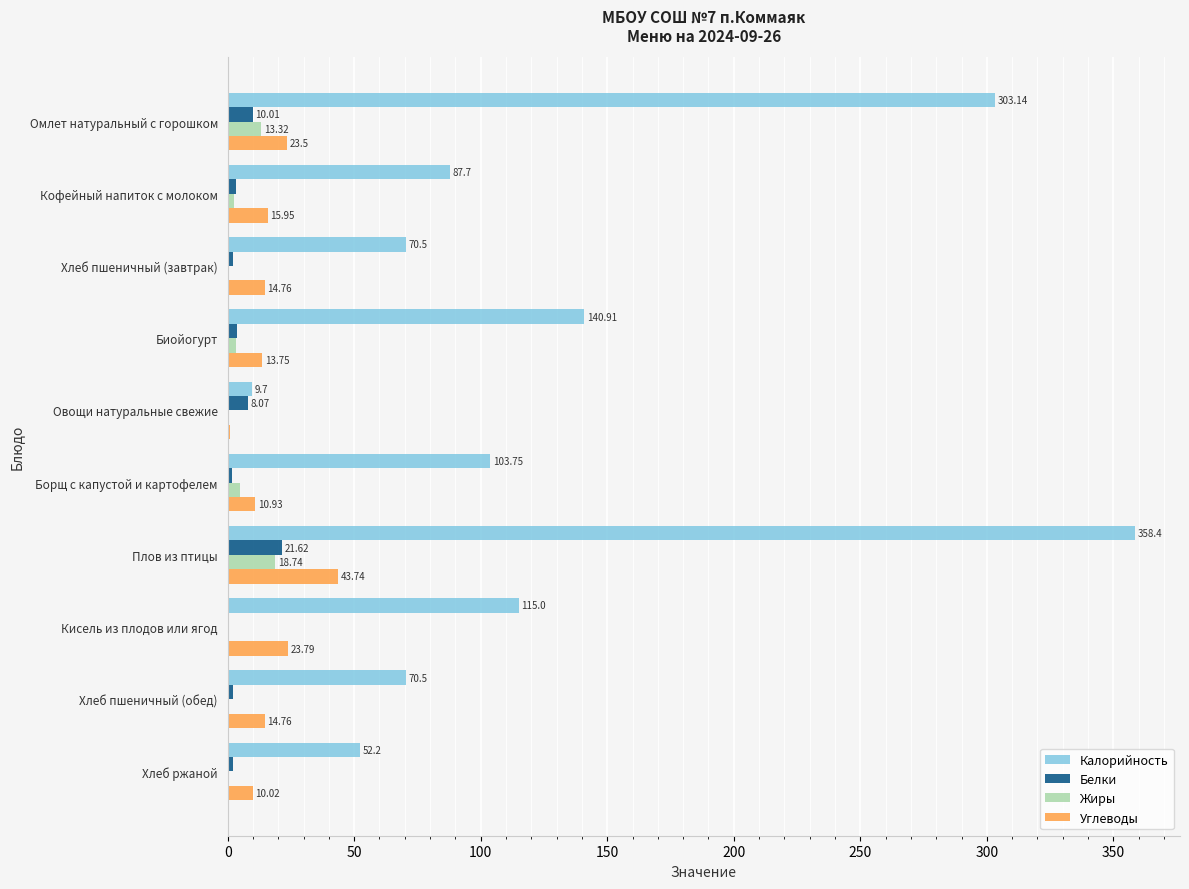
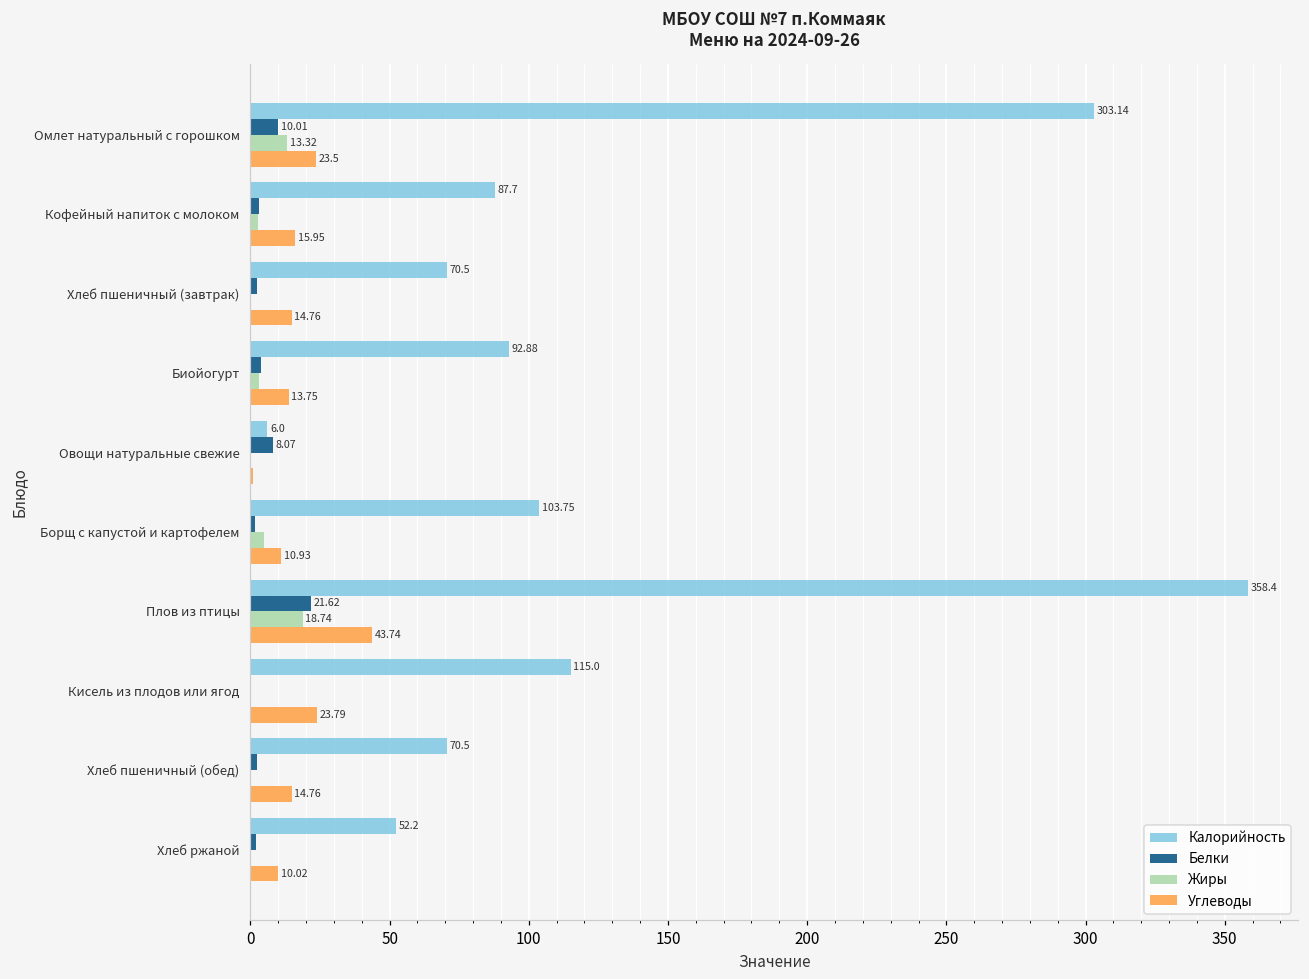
Калорийность, Биойогурт: 140.91 -> 92.88
Калорийность, Овощи натуральные свежие: 9.7 -> 6.0
